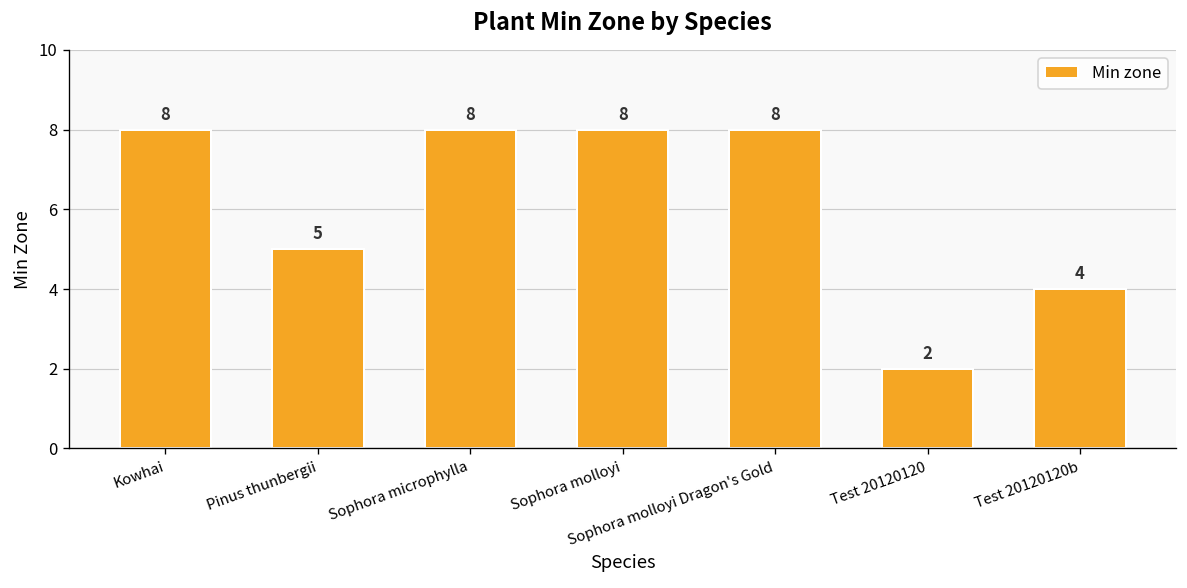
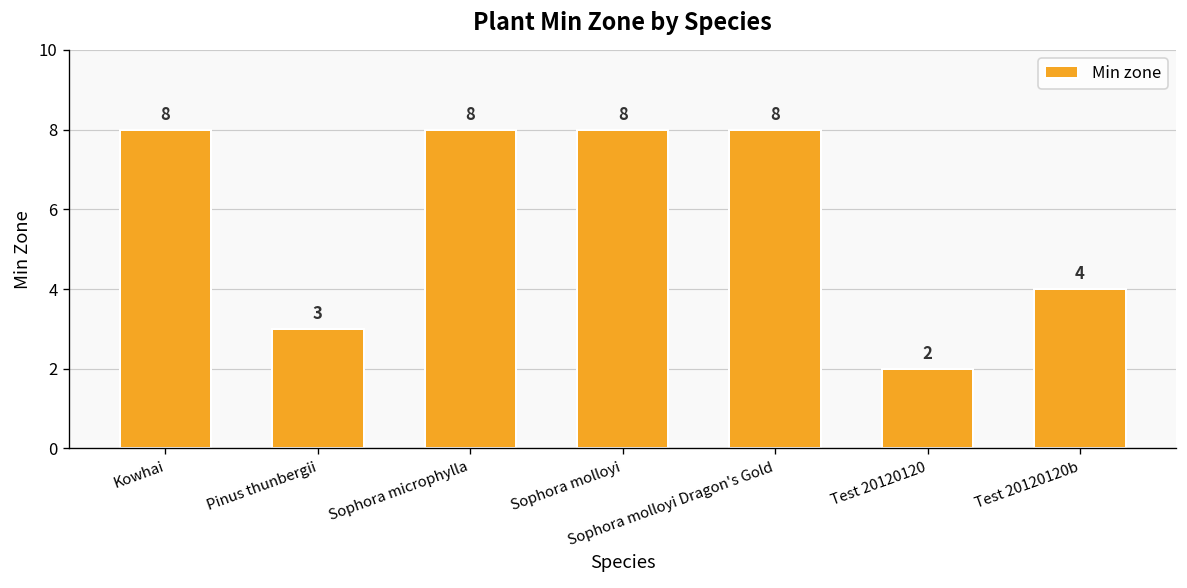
Pinus thunbergii: 5 -> 3
